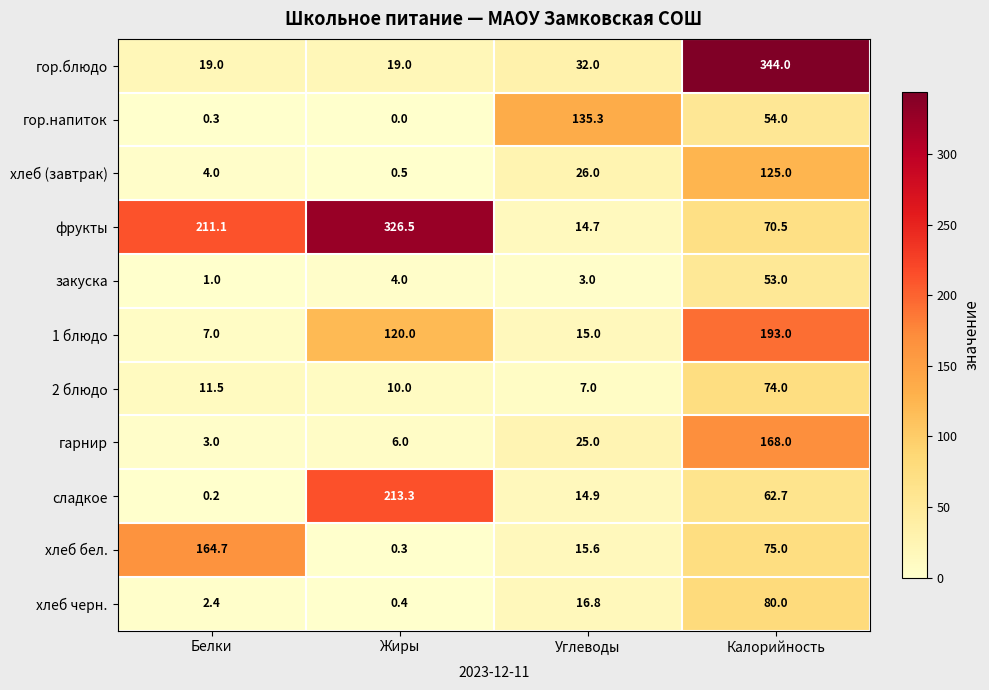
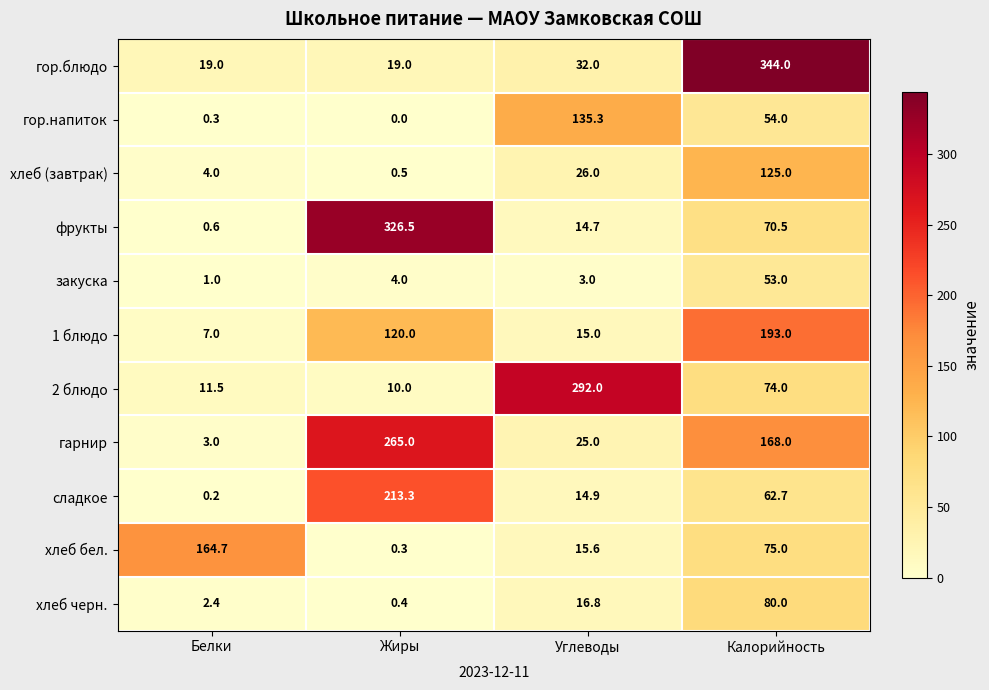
фрукты, Белки: 211.1 -> 0.6
2 блюдо, Углеводы: 7.0 -> 292.0
гарнир, Жиры: 6.0 -> 265.0
